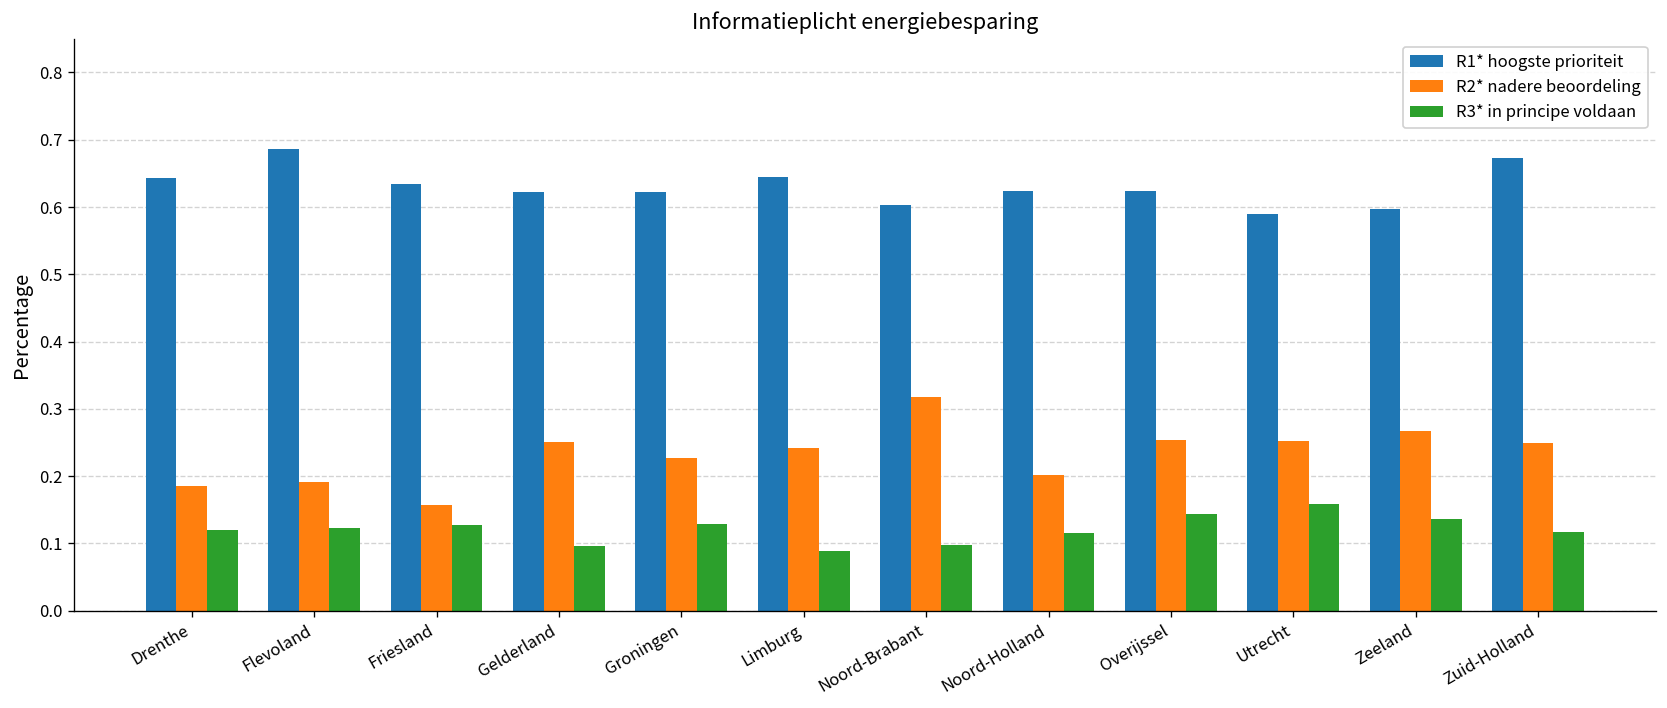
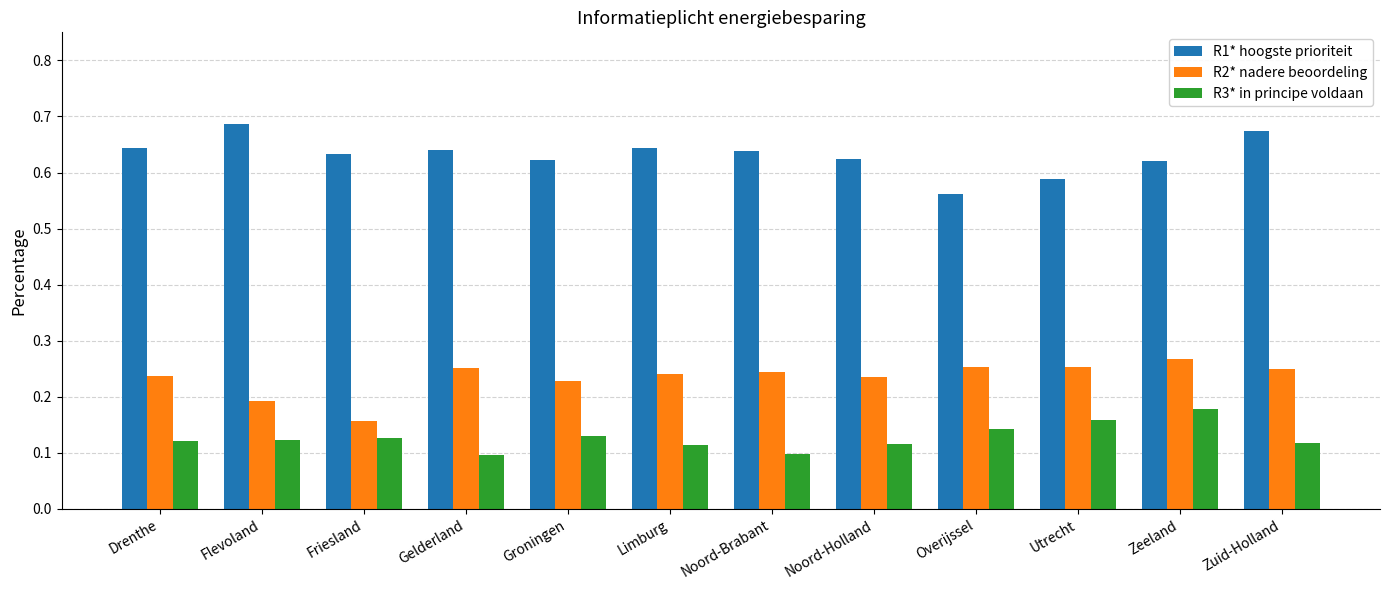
R2* nadere beoordeling, Drenthe: 0.18 -> 0.24
R1* hoogste prioriteit, Gelderland: 0.62 -> 0.64
R3* in principe voldaan, Limburg: 0.09 -> 0.11
R1* hoogste prioriteit, Noord-Brabant: 0.60 -> 0.64
R2* nadere beoordeling, Noord-Brabant: 0.32 -> 0.24
R2* nadere beoordeling, Noord-Holland: 0.20 -> 0.24
R1* hoogste prioriteit, Overijssel: 0.62 -> 0.56
R1* hoogste prioriteit, Zeeland: 0.60 -> 0.62
R3* in principe voldaan, Zeeland: 0.14 -> 0.18
